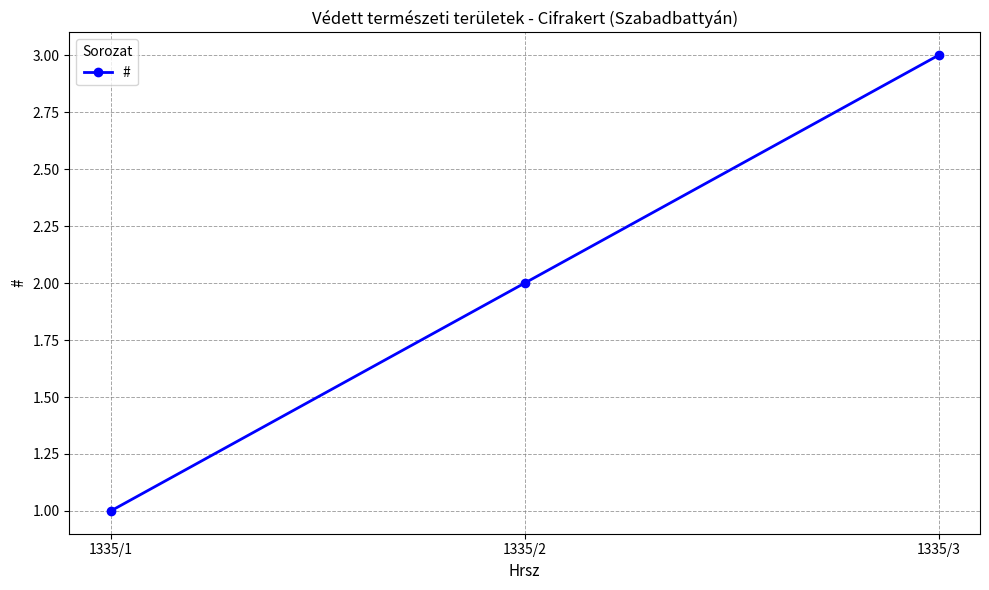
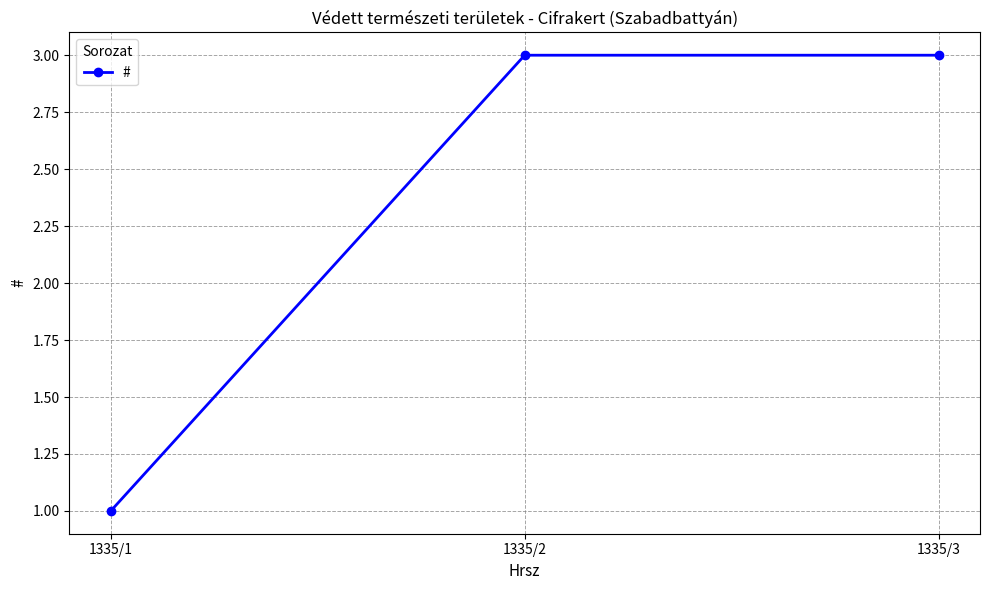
1335/2: 2 -> 3
